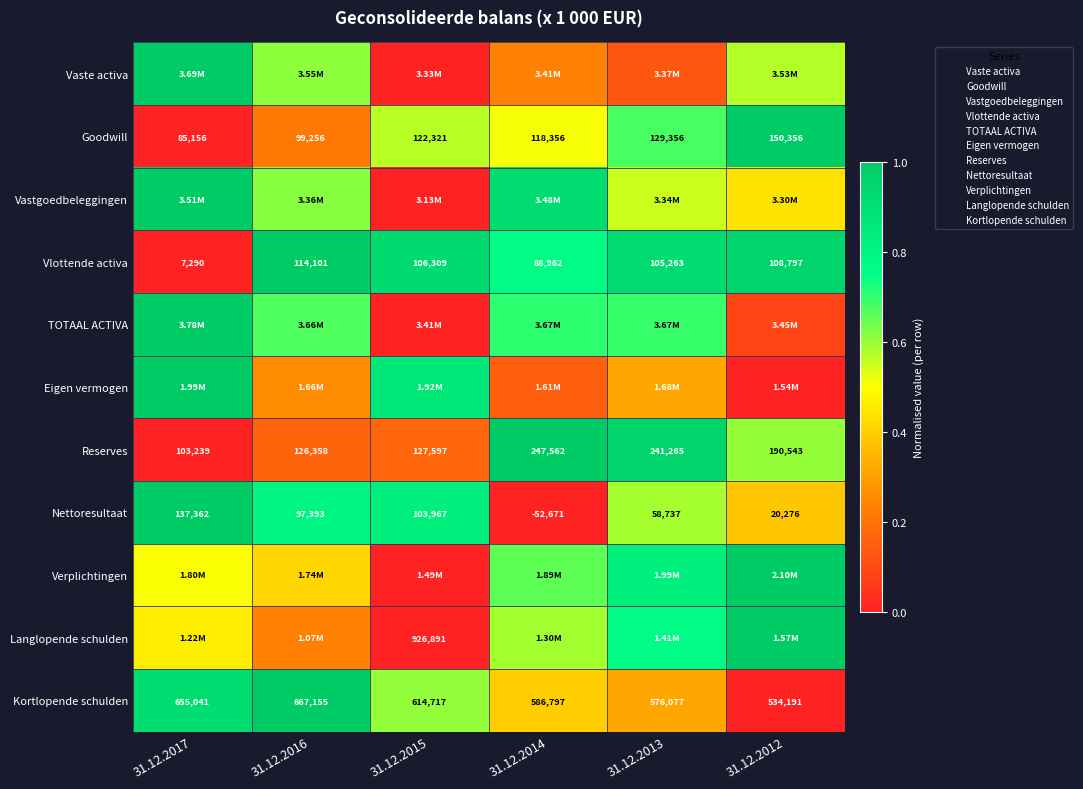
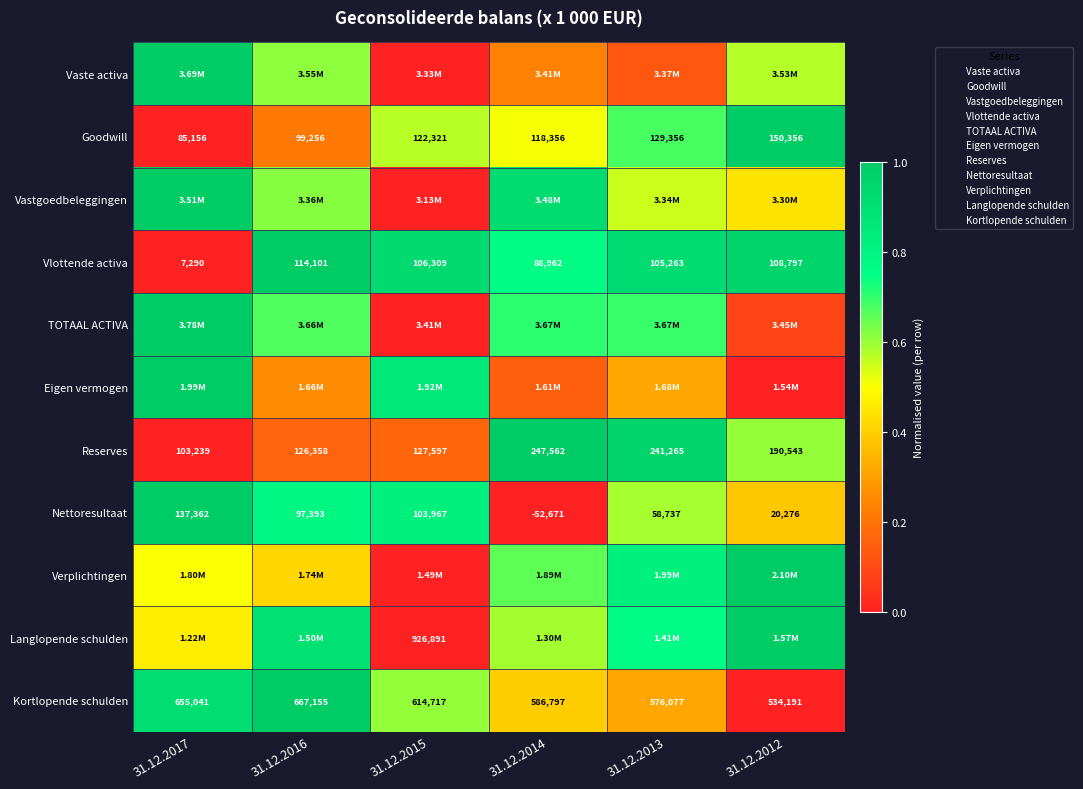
Langlopende schulden, 31.12.2016: 1.07M -> 1.50M
